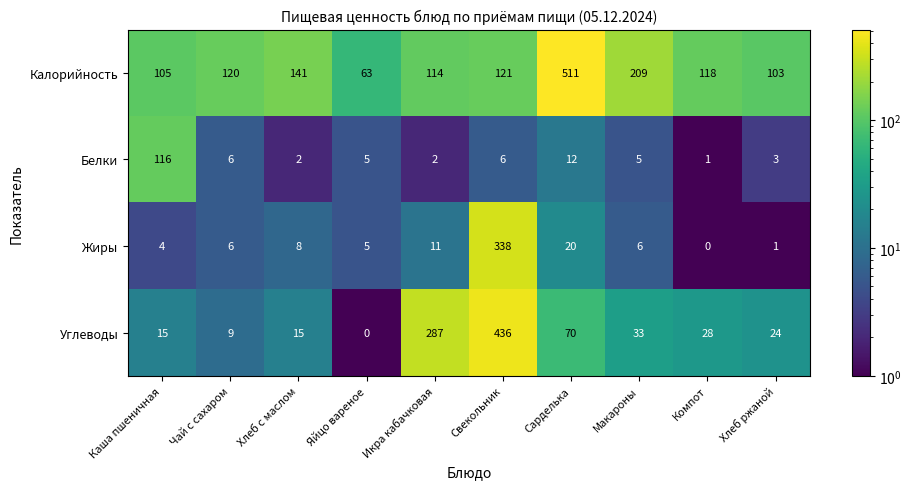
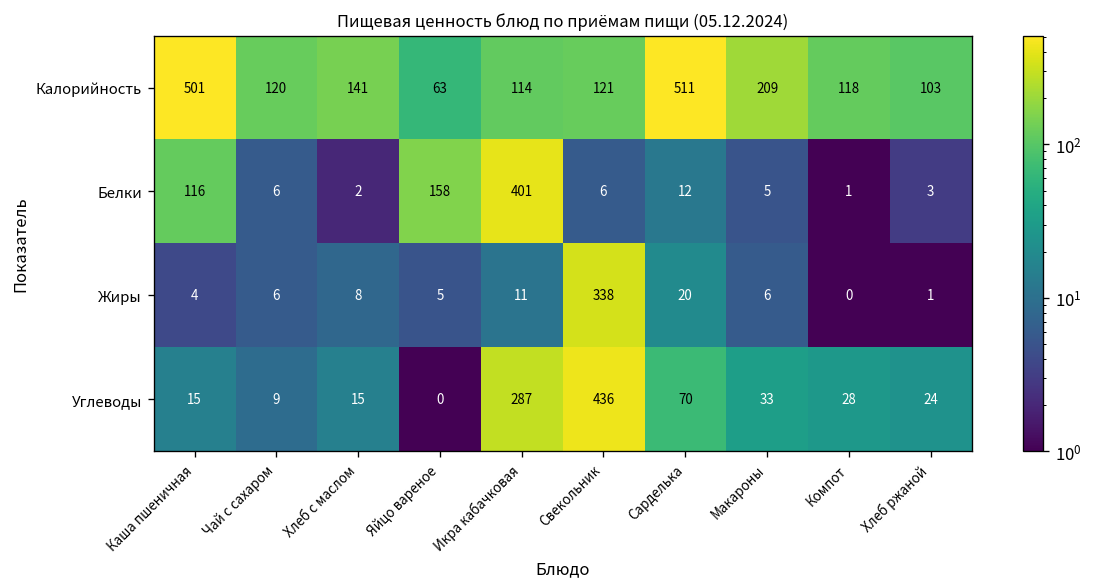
Калорийность, Каша пшеничная: 105 -> 501
Белки, Яйцо вареное: 5 -> 158
Белки, Икра кабачковая: 2 -> 401
